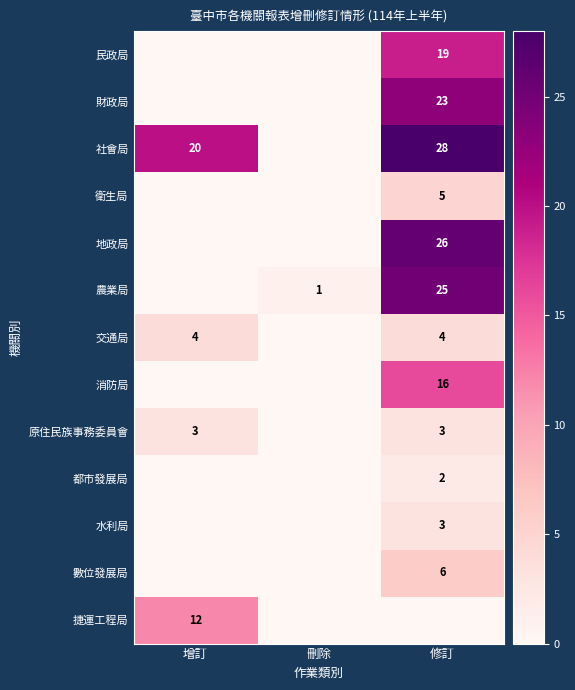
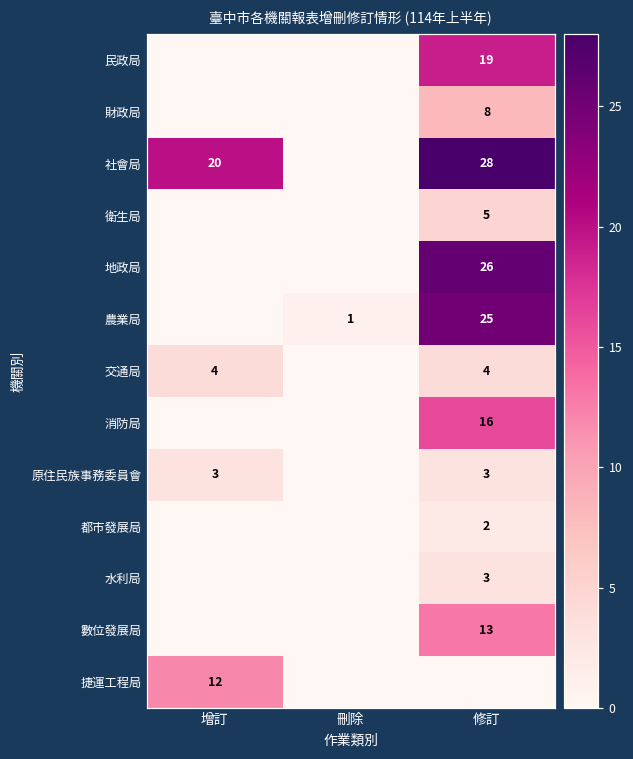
財政局, 修訂: 23 -> 8
數位發展局, 修訂: 6 -> 13
